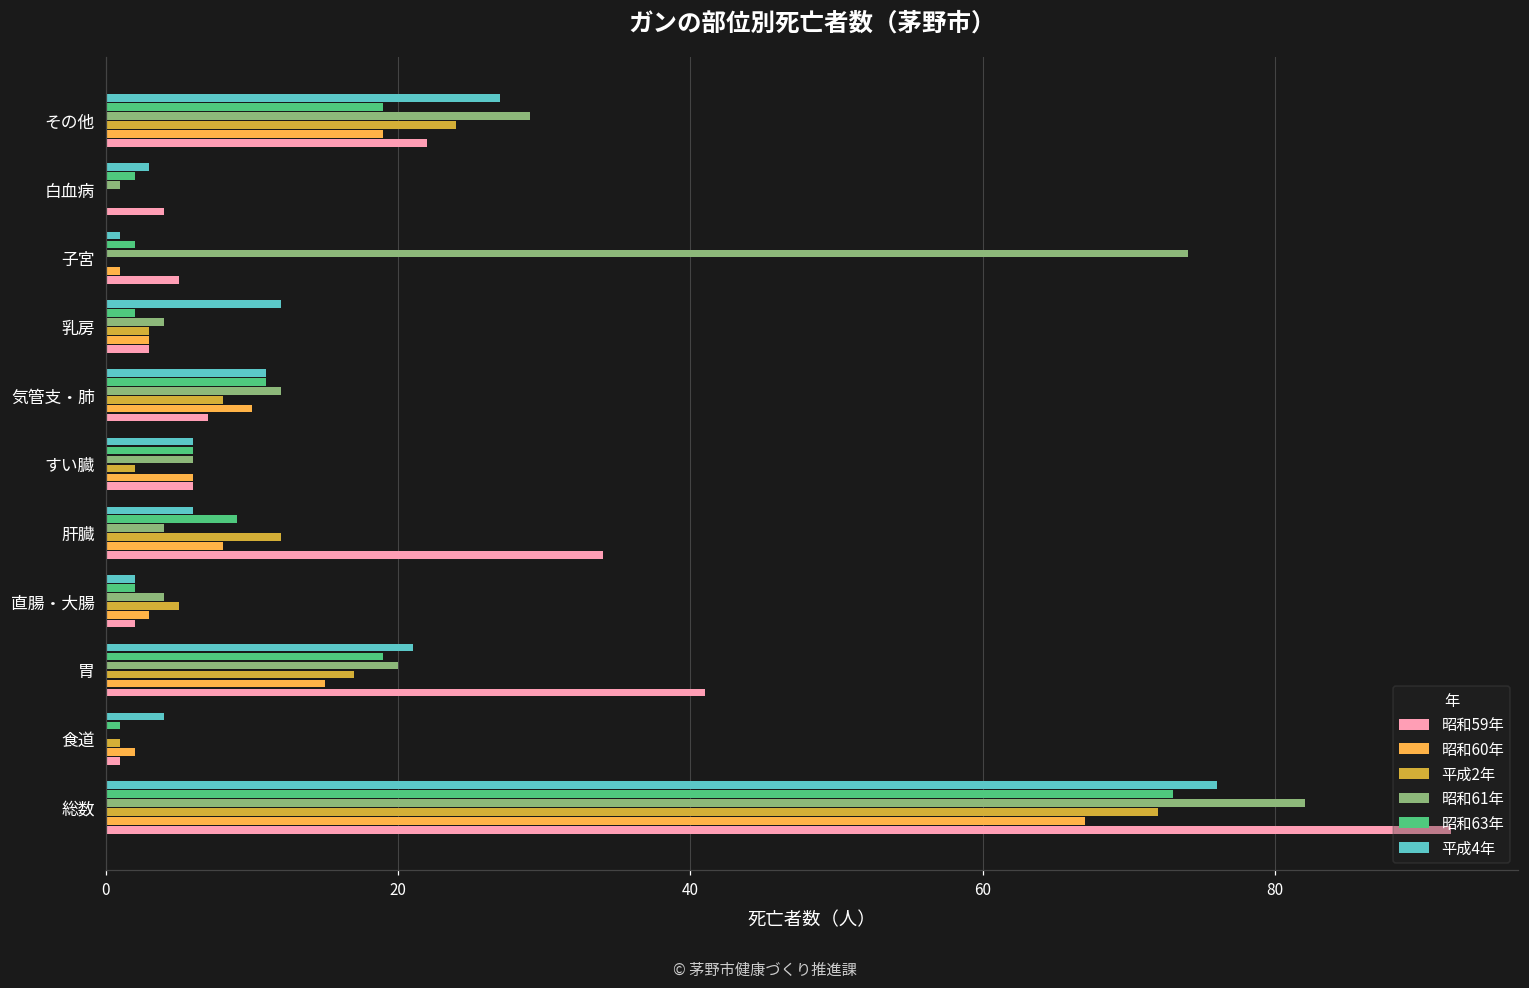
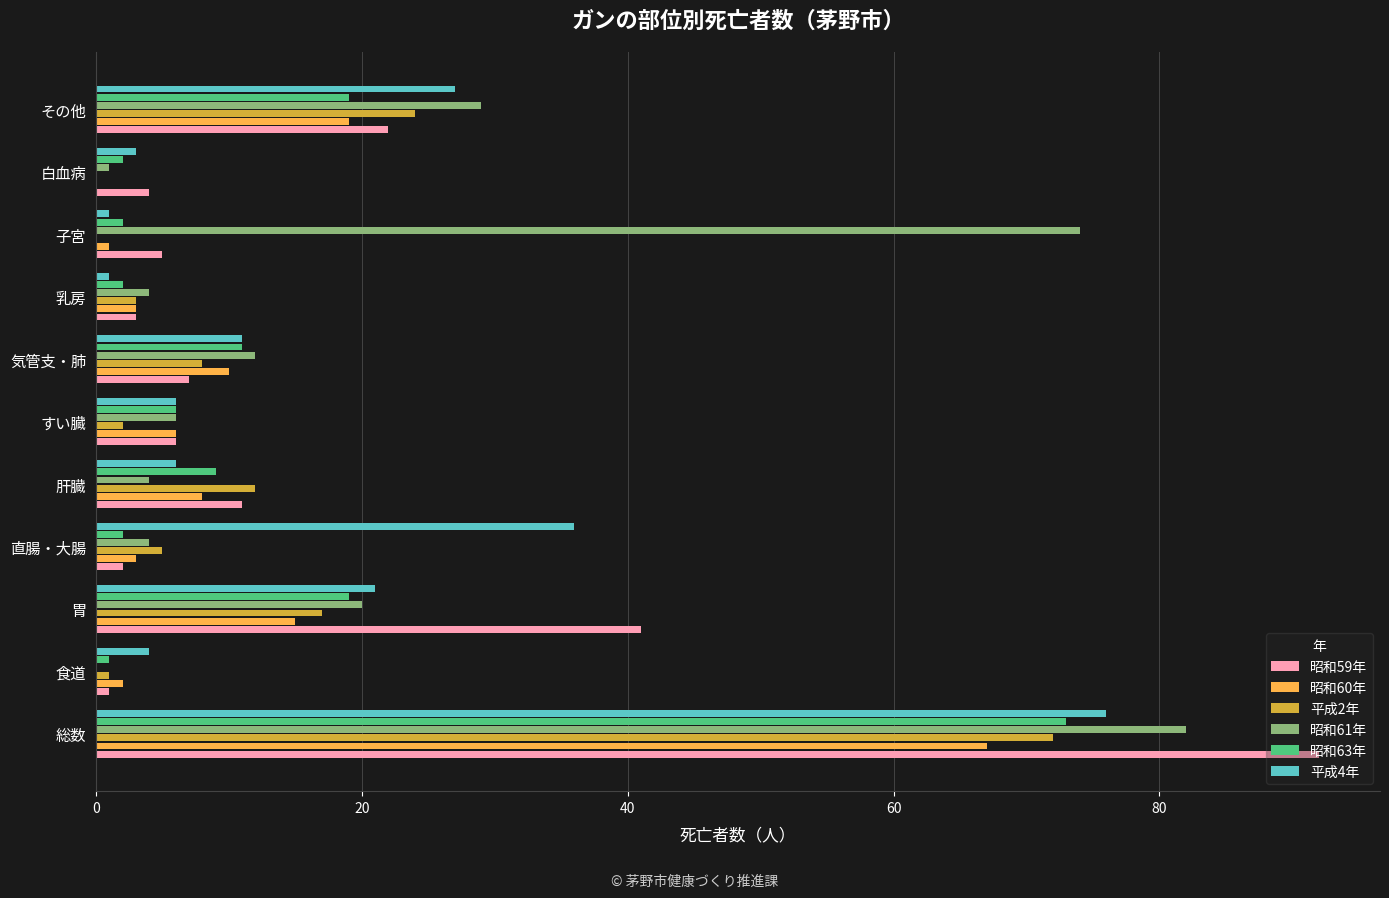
平成4年, 乳房: 12 -> 1
昭和59年, 肝臓: 34 -> 11
平成4年, 直腸・大腸: 2 -> 36
